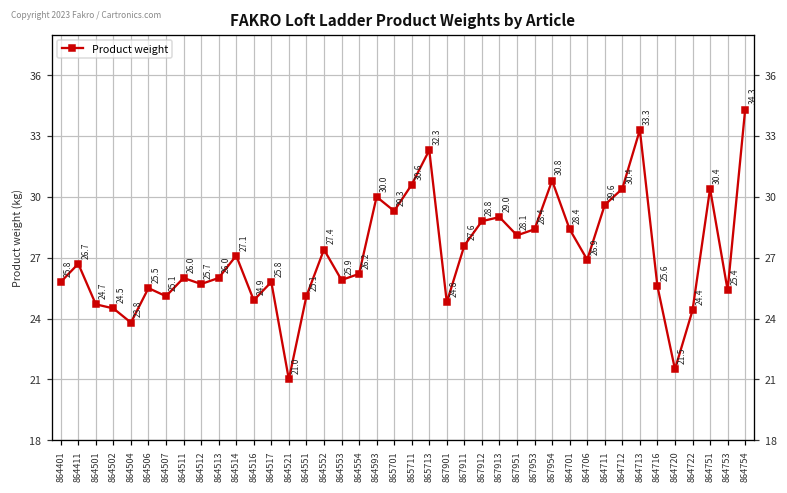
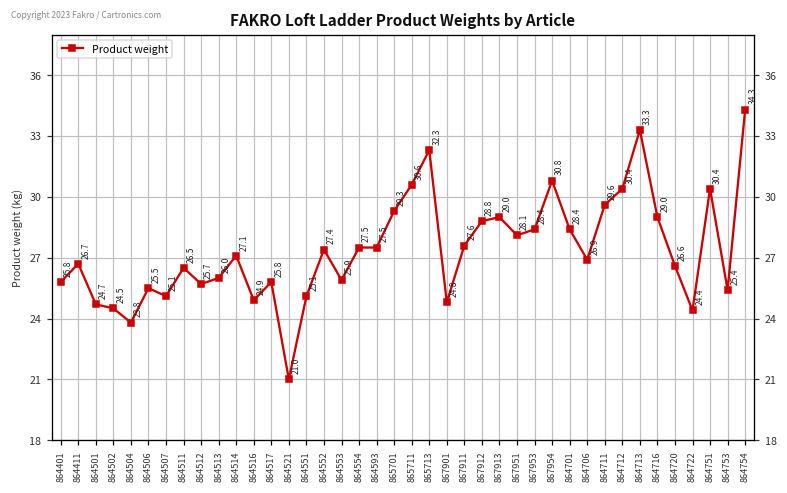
864511: 26.0 -> 26.5
864554: 26.2 -> 27.5
864593: 30.0 -> 27.5
864716: 25.6 -> 29.0
864720: 21.5 -> 26.6
